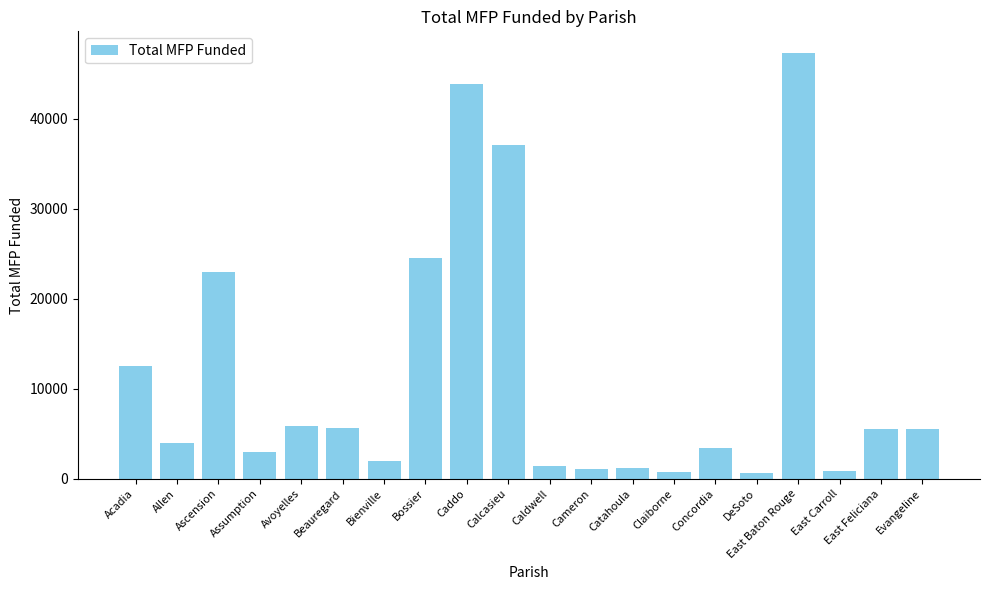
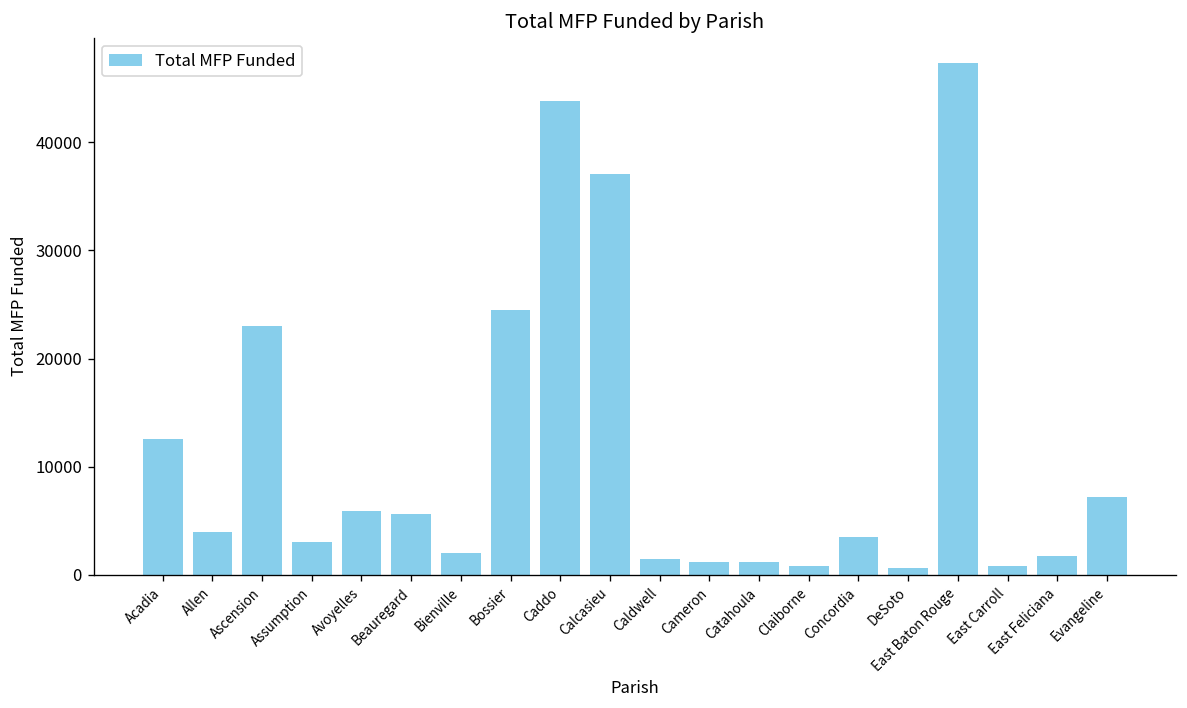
East Feliciana: 6000 -> 2000
Evangeline: 6000 -> 7000
